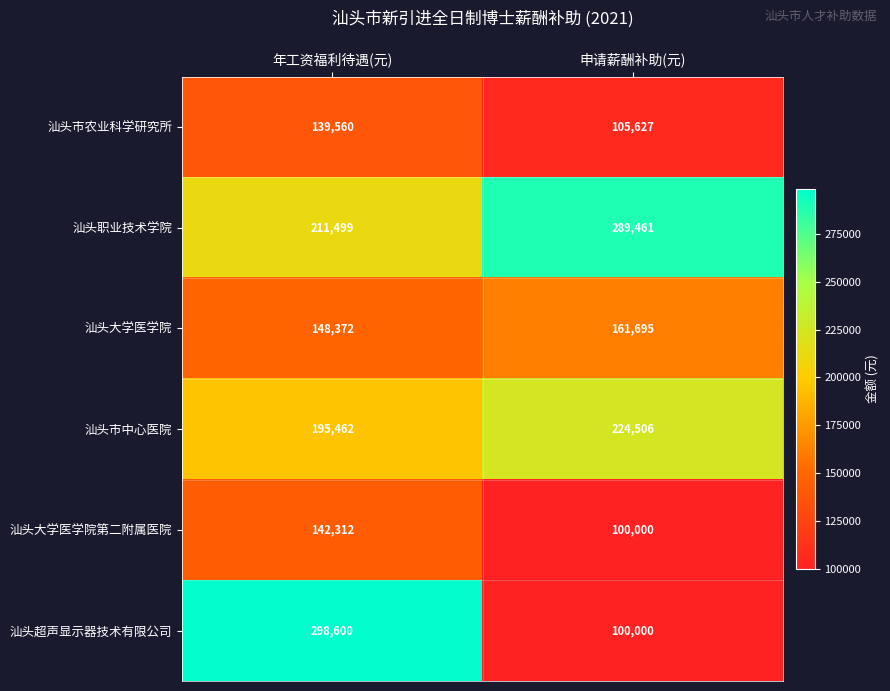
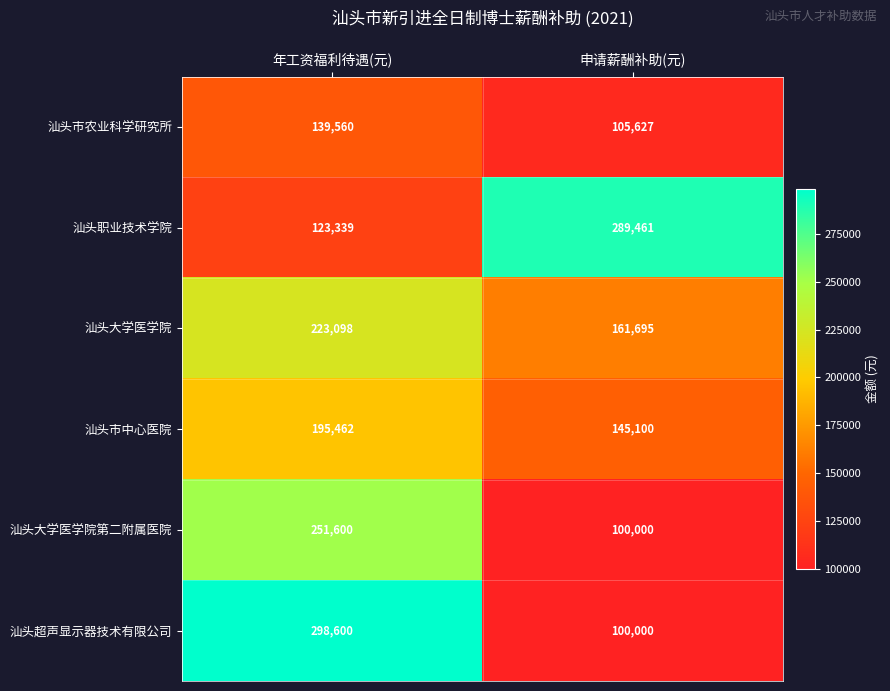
汕头职业技术学院, 年工资福利待遇(元): 211,499 -> 123,339
汕头大学医学院, 年工资福利待遇(元): 148,372 -> 223,098
汕头市中心医院, 申请薪酬补助(元): 224,506 -> 145,100
汕头大学医学院第二附属医院, 年工资福利待遇(元): 142,312 -> 251,600
